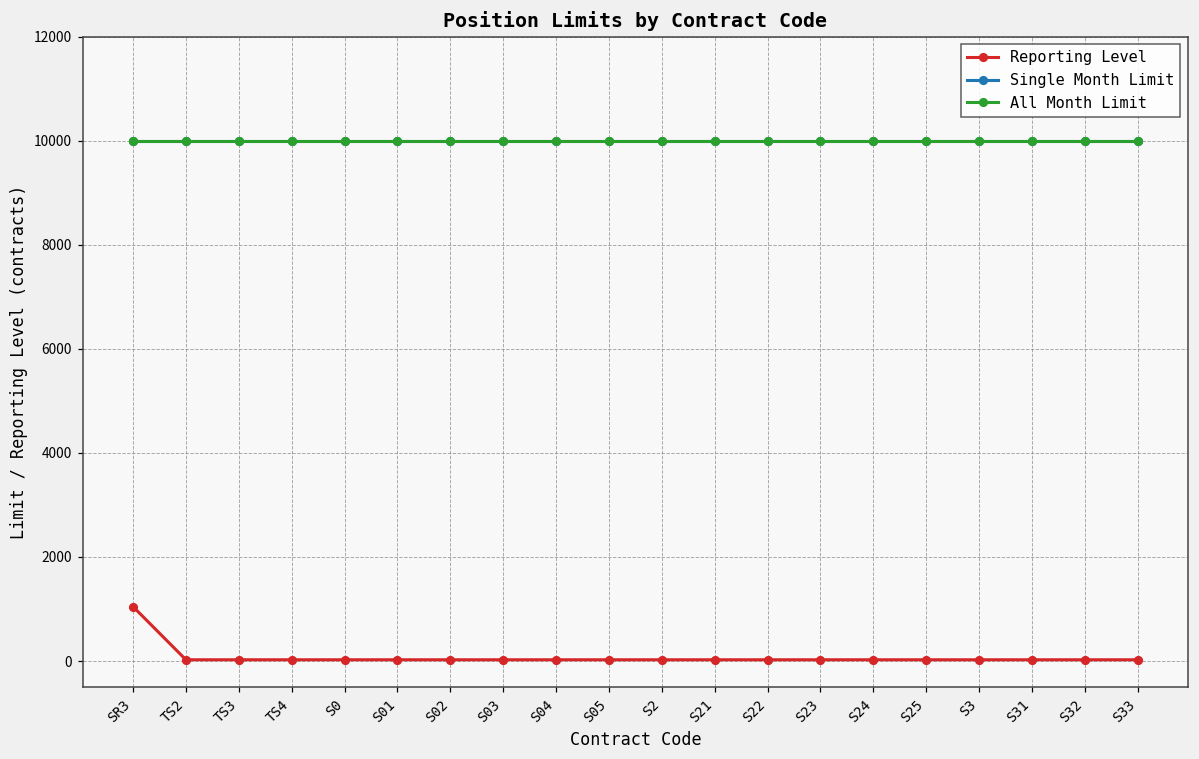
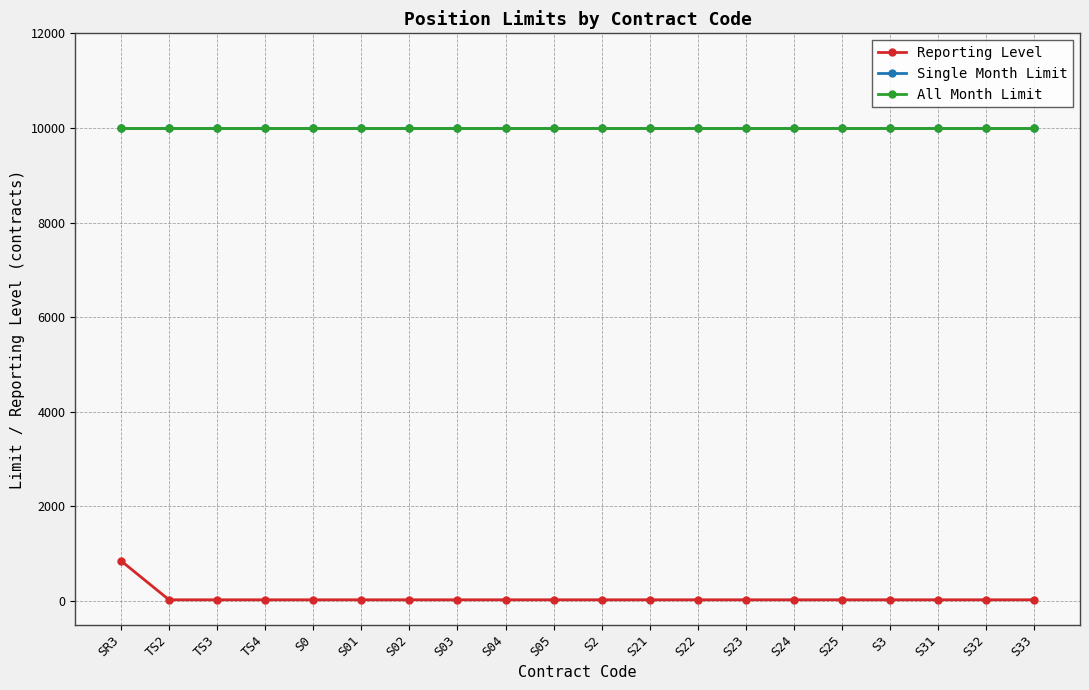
Reporting Level, SR3: 1000 -> 900
